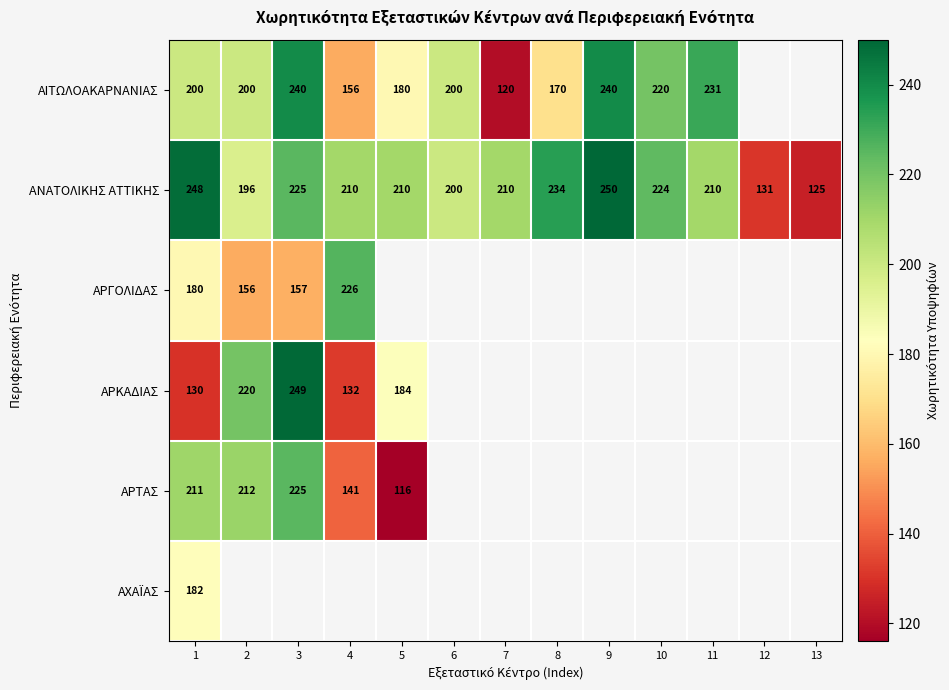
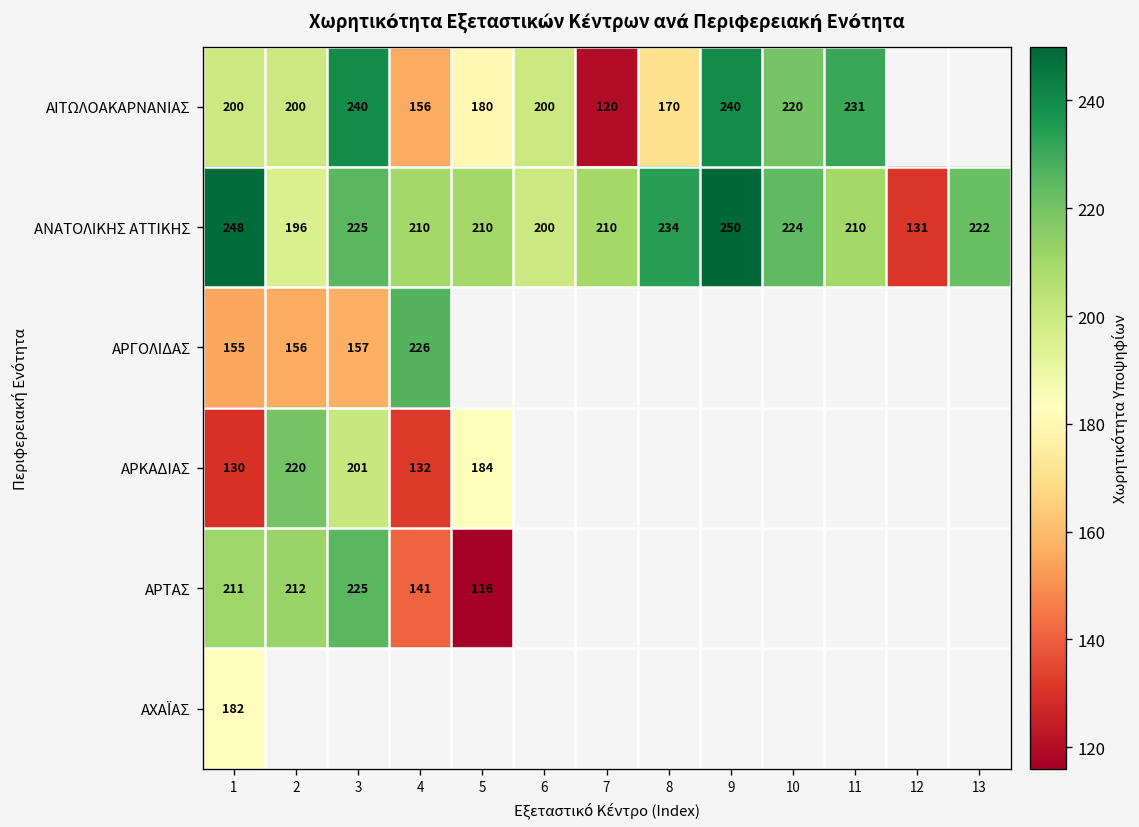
ΑΝΑΤΟΛΙΚΗΣ ΑΤΤΙΚΗΣ, 13: 125 -> 222
ΑΡΓΟΛΙΔΑΣ, 1: 180 -> 155
ΑΡΚΑΔΙΑΣ, 3: 249 -> 201
